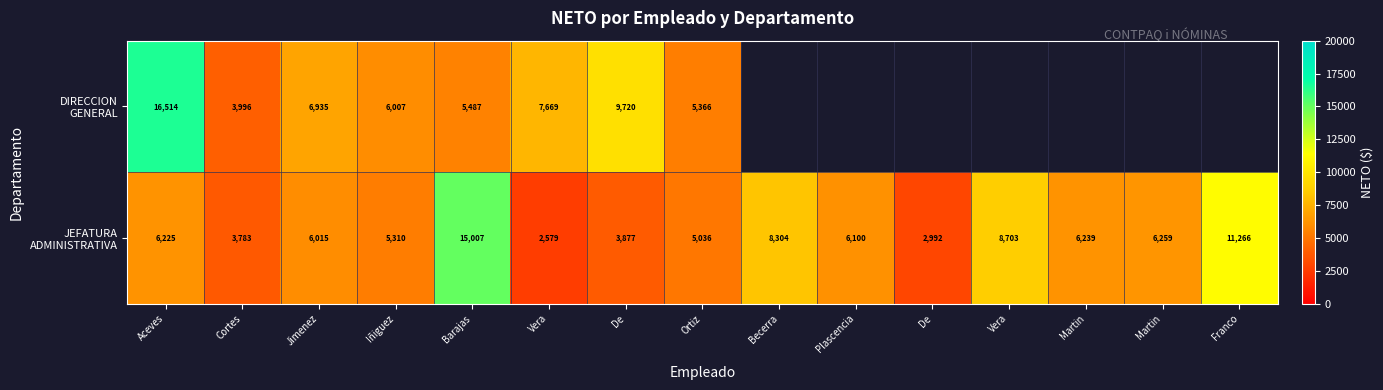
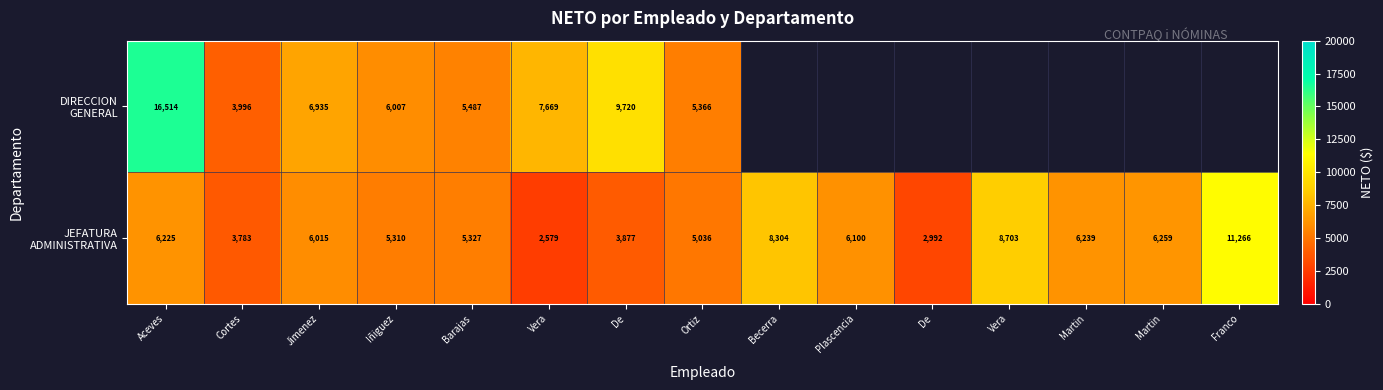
JEFATURA ADMINISTRATIVA, Barajas: 15,007 -> 5,327
